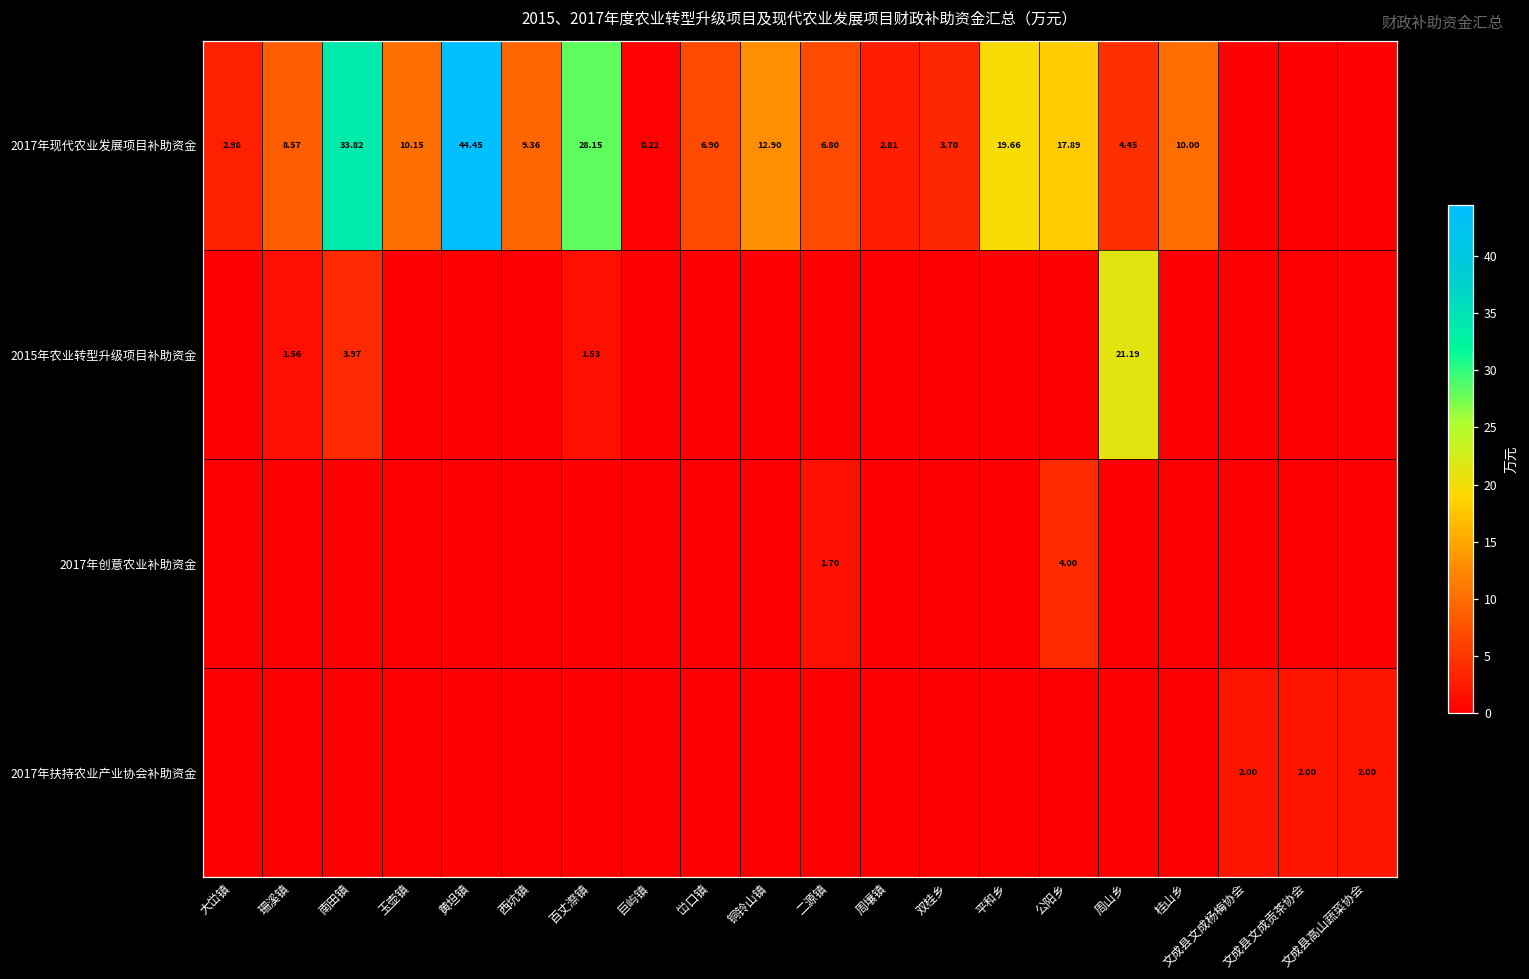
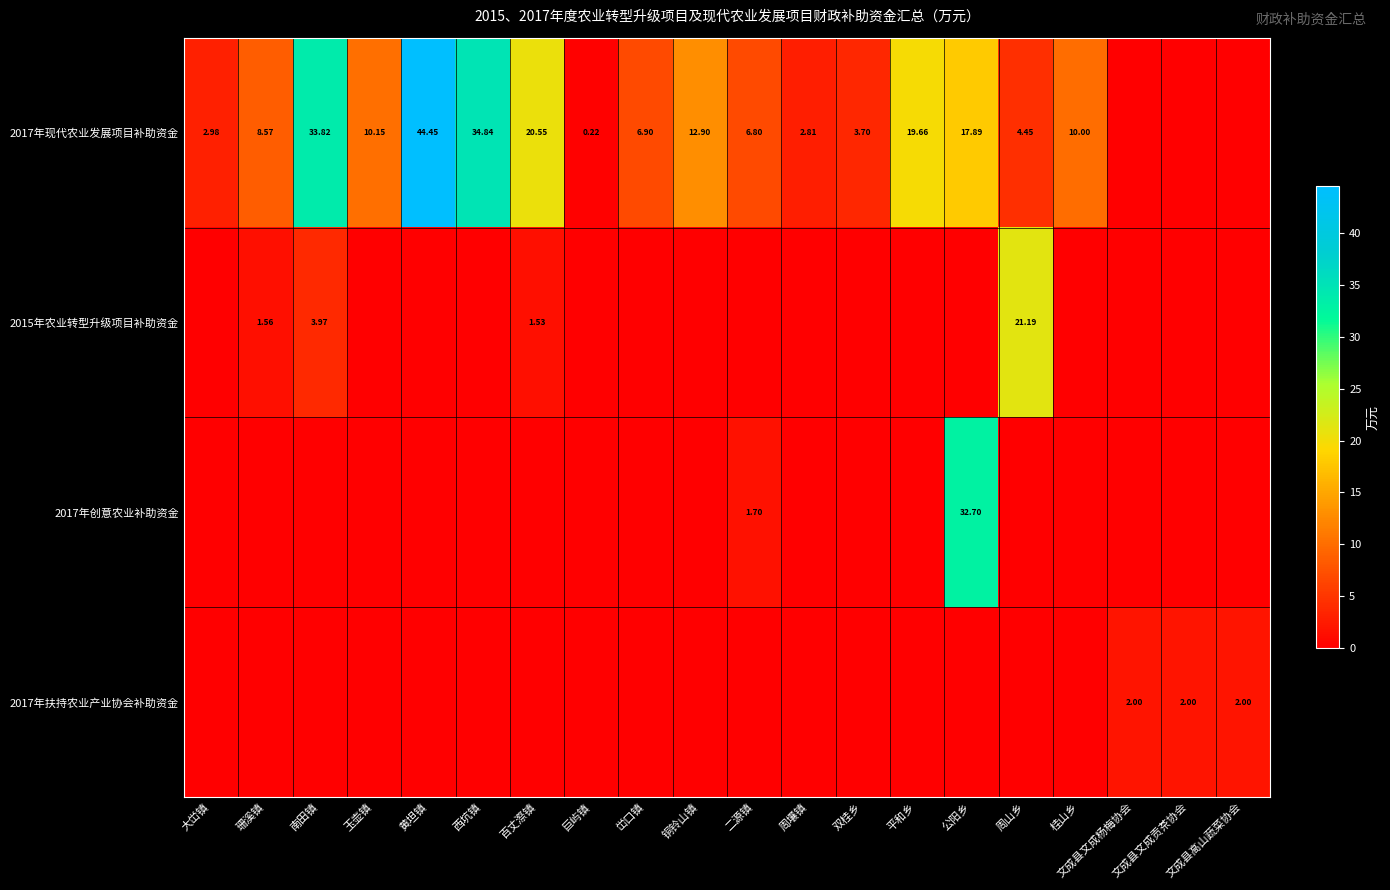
2017年现代农业发展项目补助资金, 西坑镇: 9.36 -> 34.84
2017年现代农业发展项目补助资金, 百丈漈镇: 28.15 -> 20.55
2017年创意农业补助资金, 公阳乡: 4.00 -> 32.70
